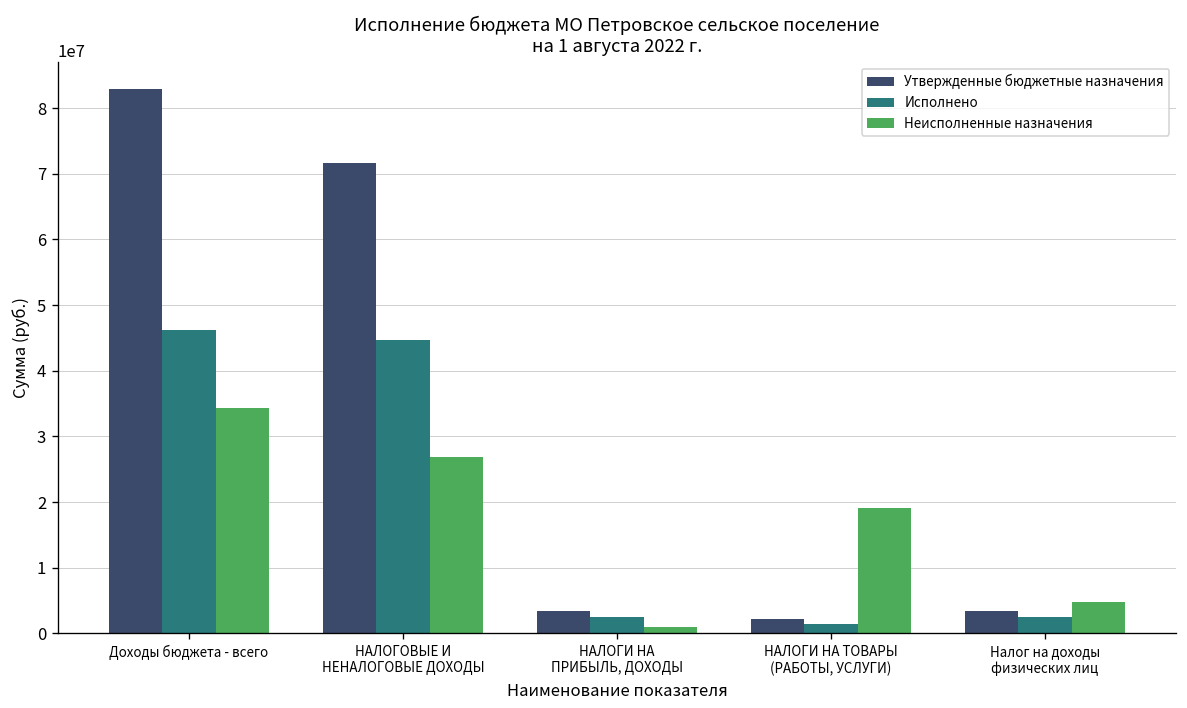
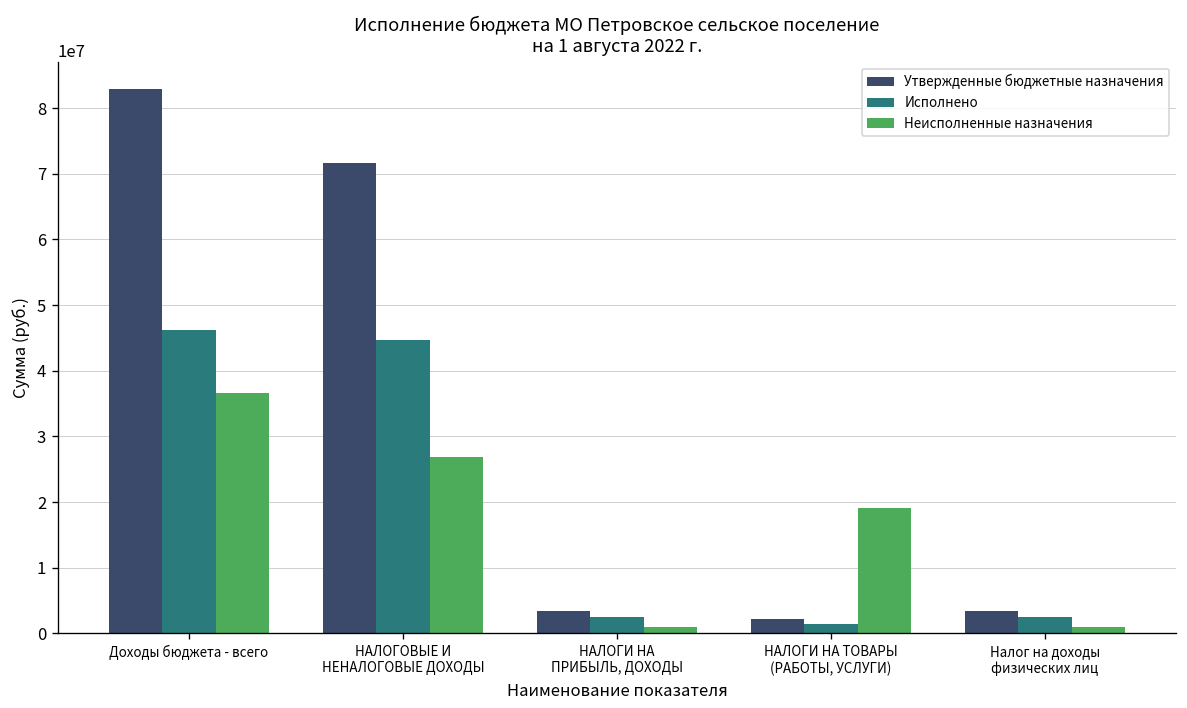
Неисполненные назначения, Доходы бюджета - всего: 34000000 -> 37000000
Неисполненные назначения, Налог на доходы физических лиц: 5000000 -> 1000000
